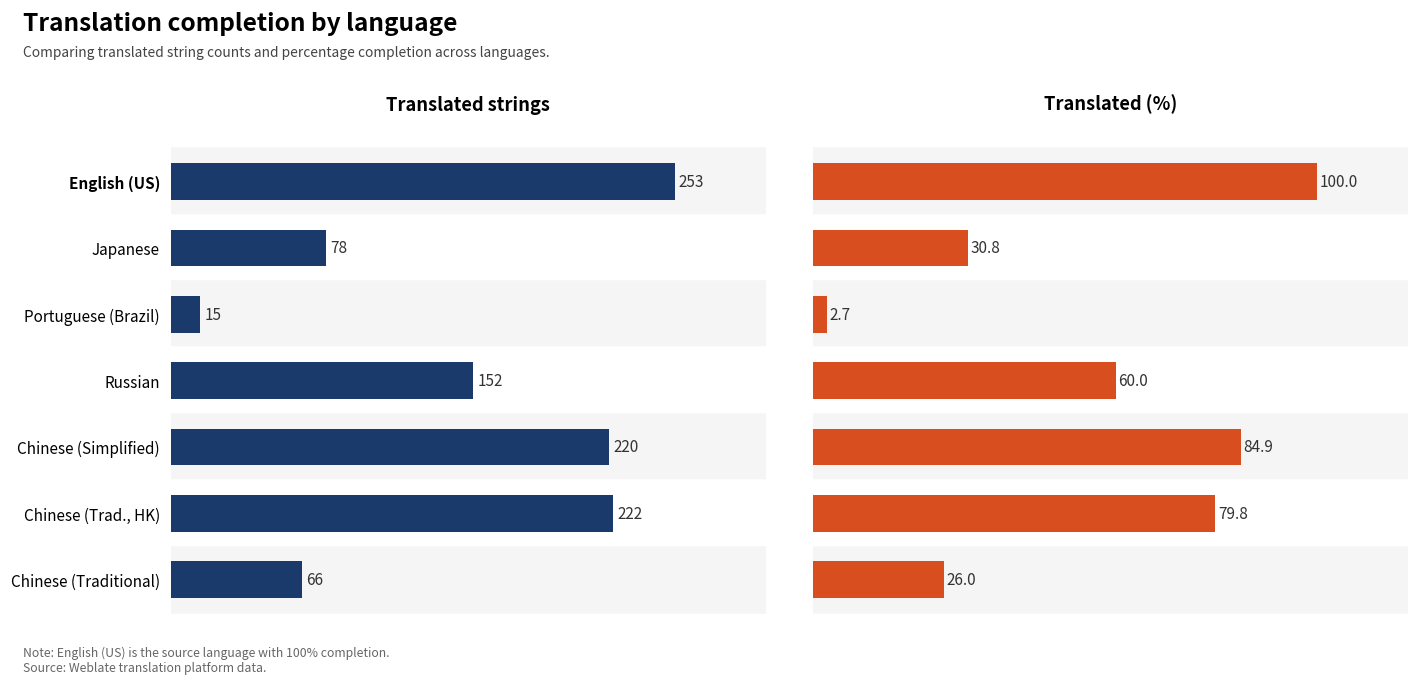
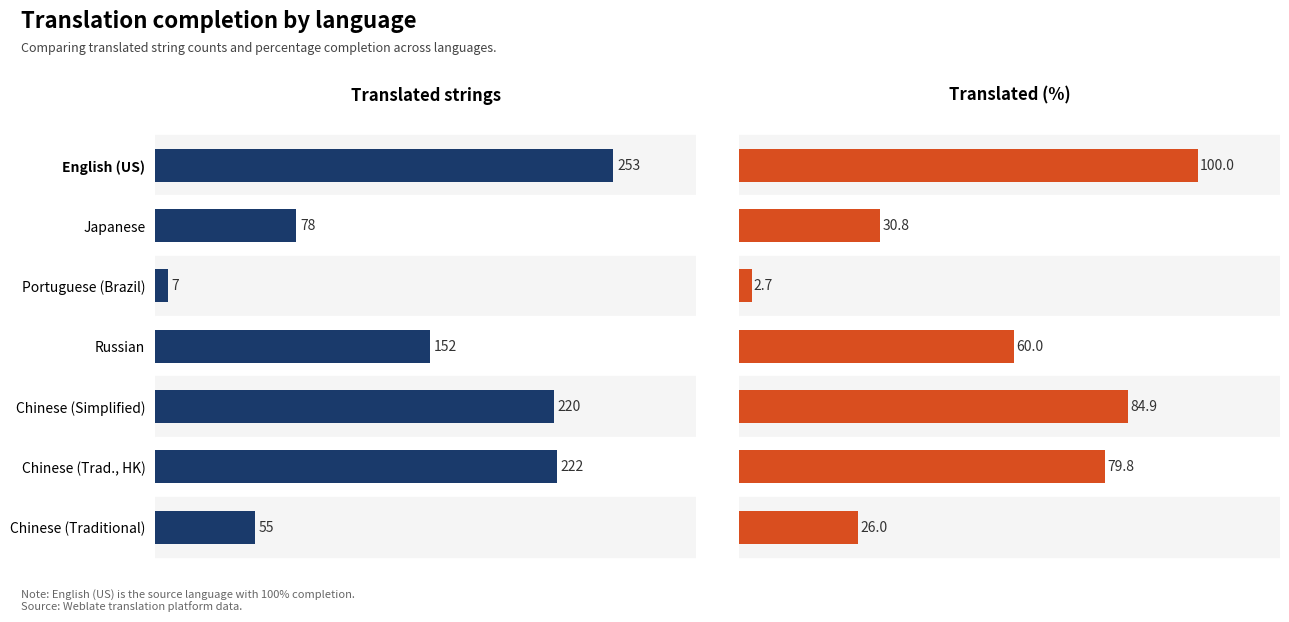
Translated strings, Portuguese (Brazil): 15 -> 7
Translated strings, Chinese (Traditional): 66 -> 55
